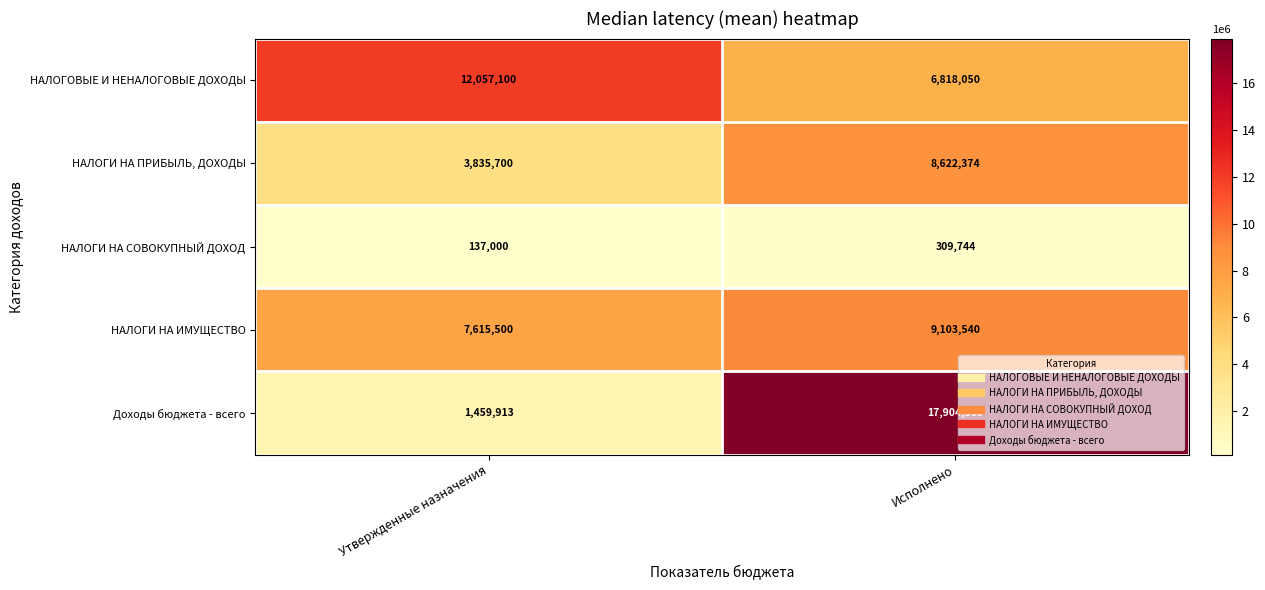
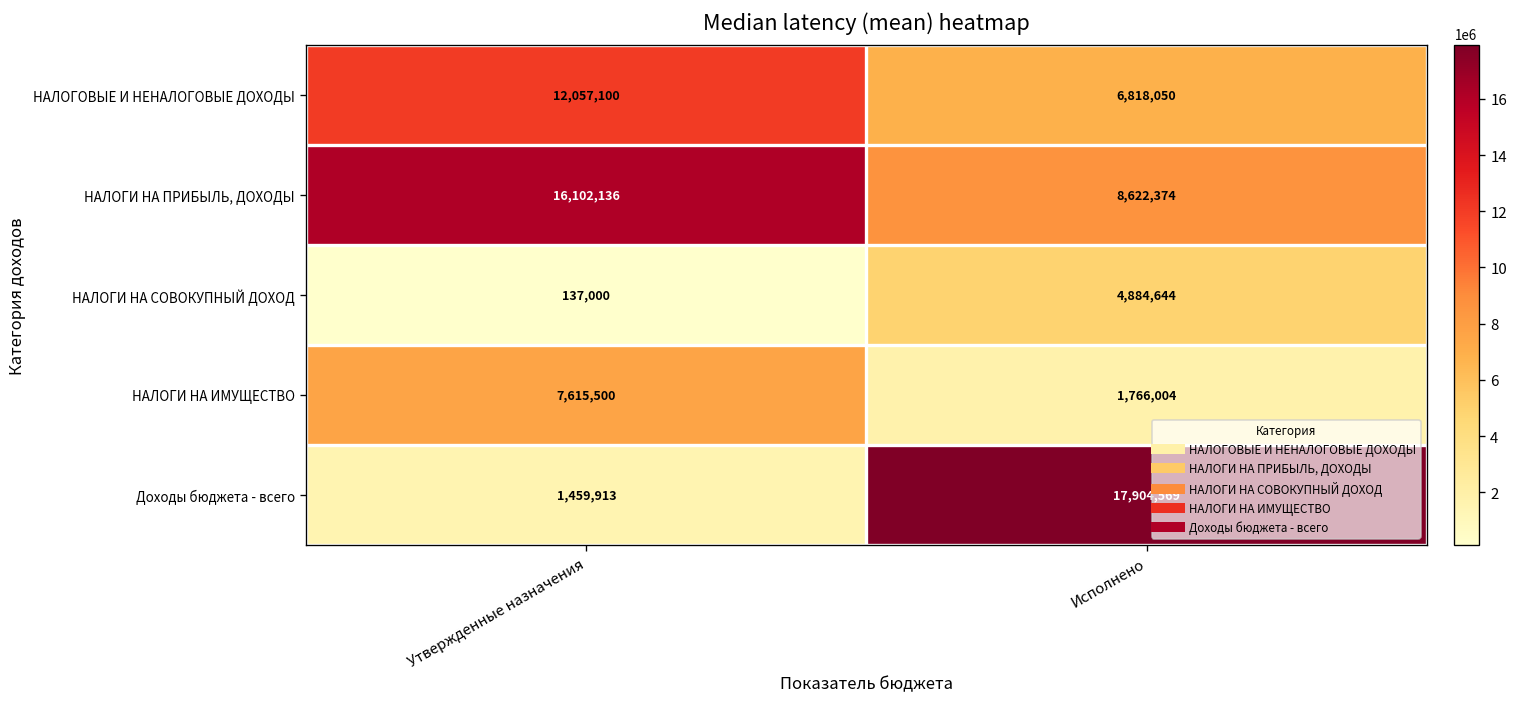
НАЛОГИ НА ПРИБЫЛЬ, ДОХОДЫ, Утвержденные назначения: 3,835,700 -> 16,102,136
НАЛОГИ НА СОВОКУПНЫЙ ДОХОД, Исполнено: 309,744 -> 4,884,644
НАЛОГИ НА ИМУЩЕСТВО, Исполнено: 9,103,540 -> 1,766,004
